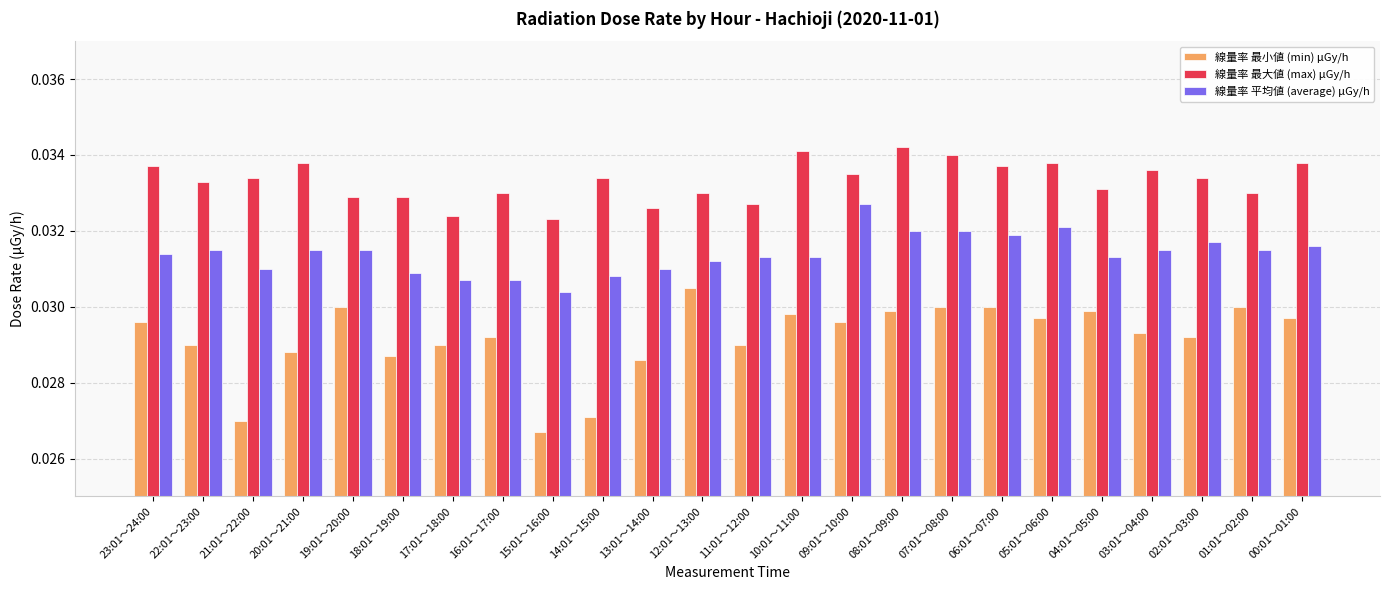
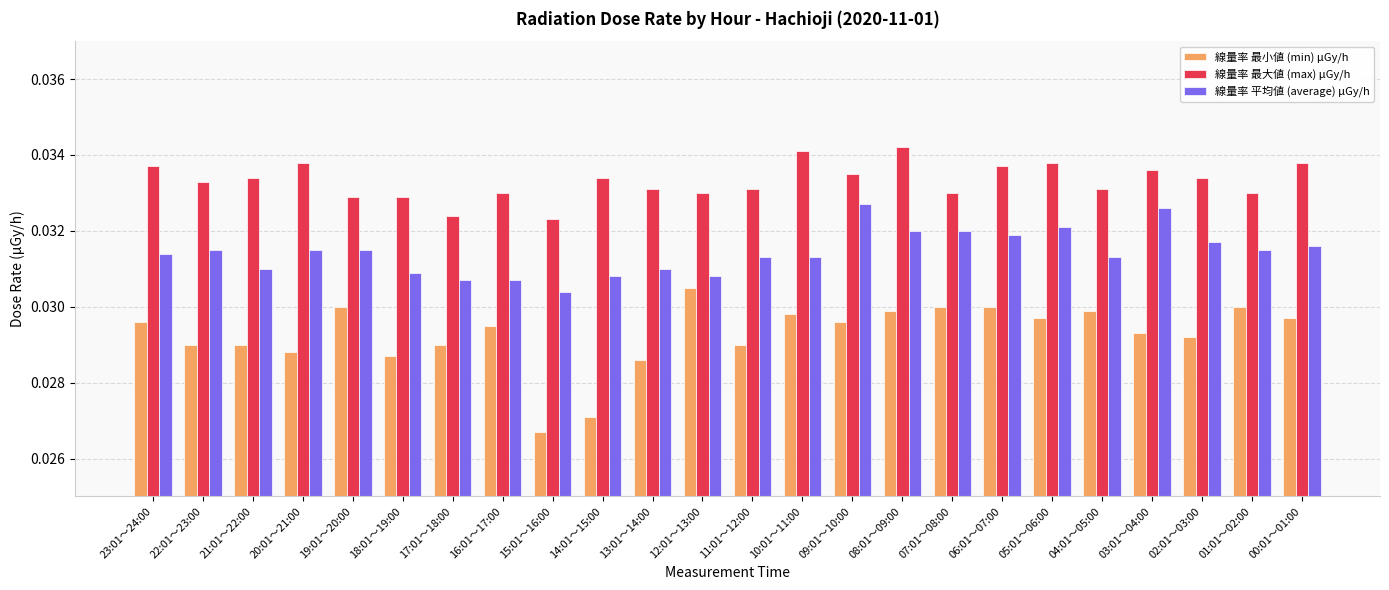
線量率 最小値 (min) μGy/h, 21:01～22:00: 0.027 -> 0.029
線量率 最小値 (min) μGy/h, 16:01～17:00: 0.0292 -> 0.0295
線量率 最大値 (max) μGy/h, 13:01～14:00: 0.0326 -> 0.0331
線量率 平均値 (average) μGy/h, 12:01～13:00: 0.0312 -> 0.0308
線量率 最大値 (max) μGy/h, 11:01～12:00: 0.0327 -> 0.0331
線量率 最大値 (max) μGy/h, 07:01～08:00: 0.034 -> 0.033
線量率 平均値 (average) μGy/h, 03:01～04:00: 0.0315 -> 0.0326
